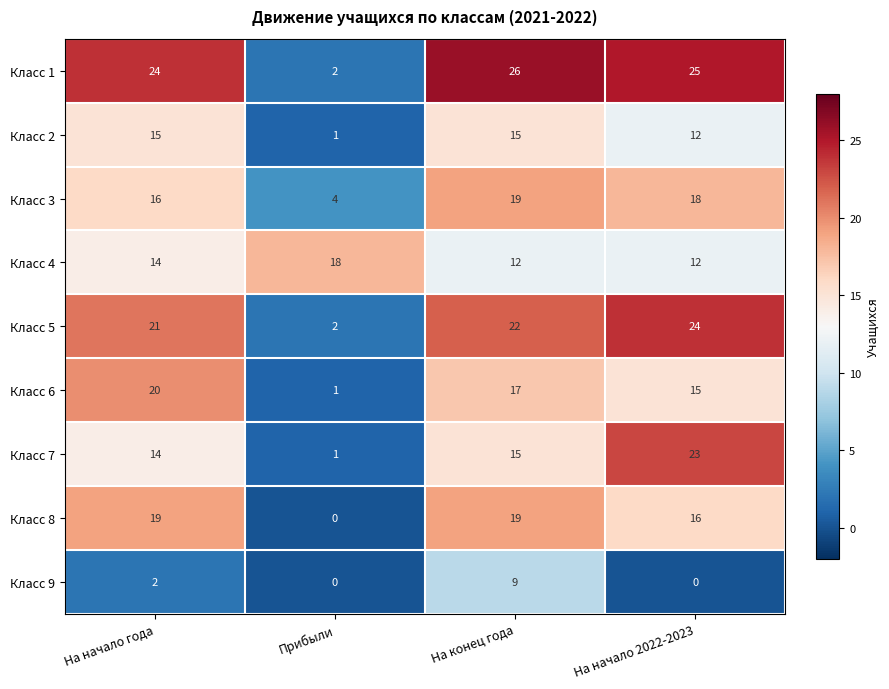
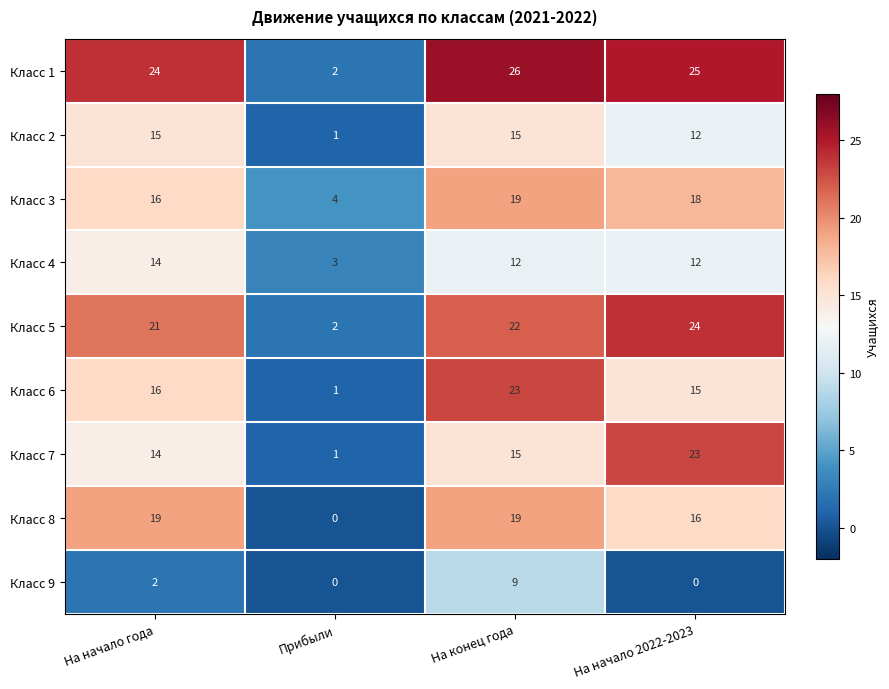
Класс 4, Прибыли: 18 -> 3
Класс 6, На начало года: 20 -> 16
Класс 6, На конец года: 17 -> 23
